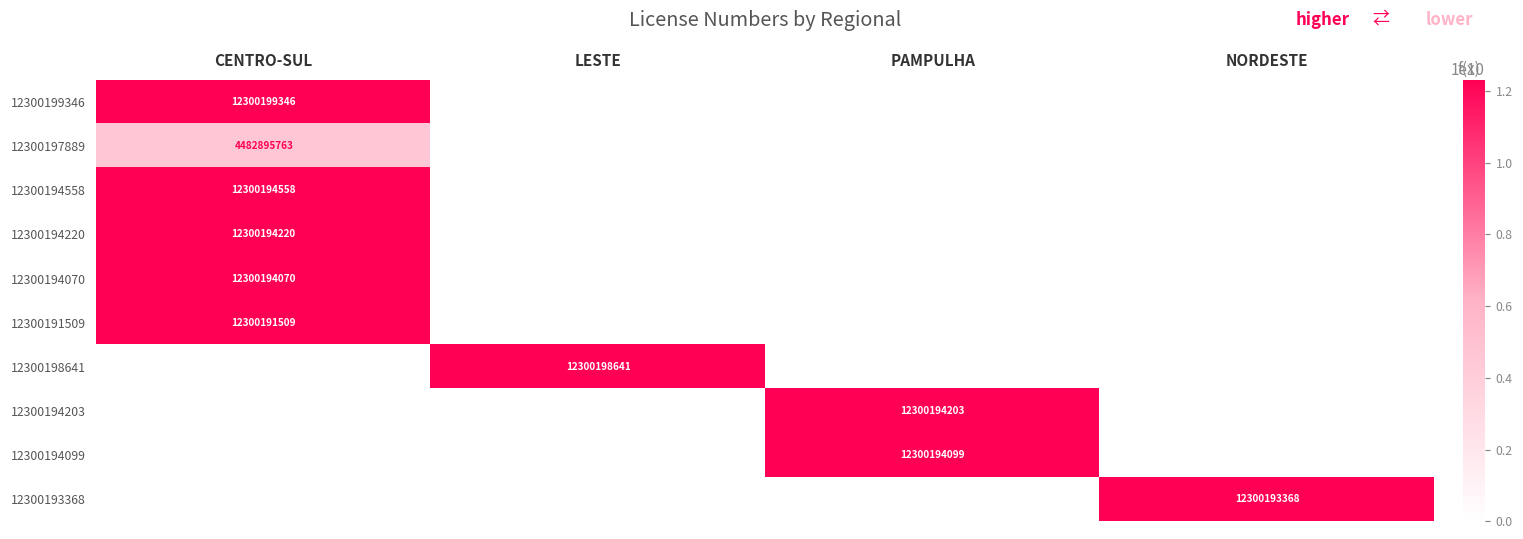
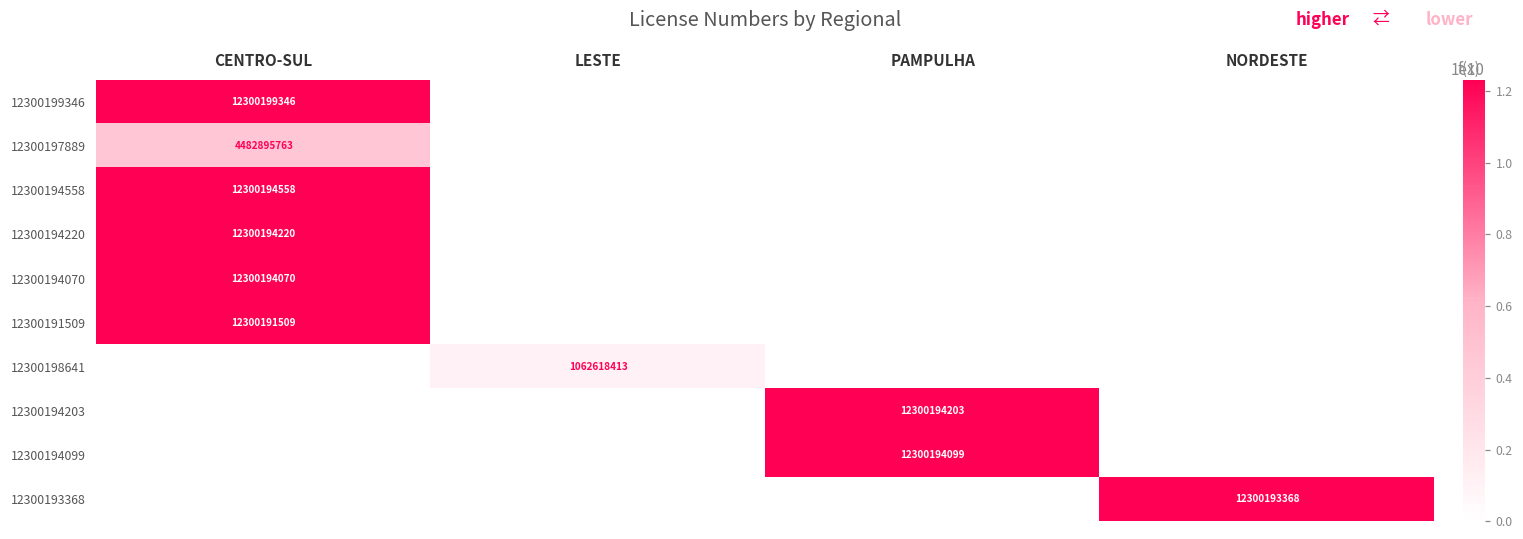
12300198641, LESTE: 12300198641 -> 1062618413
